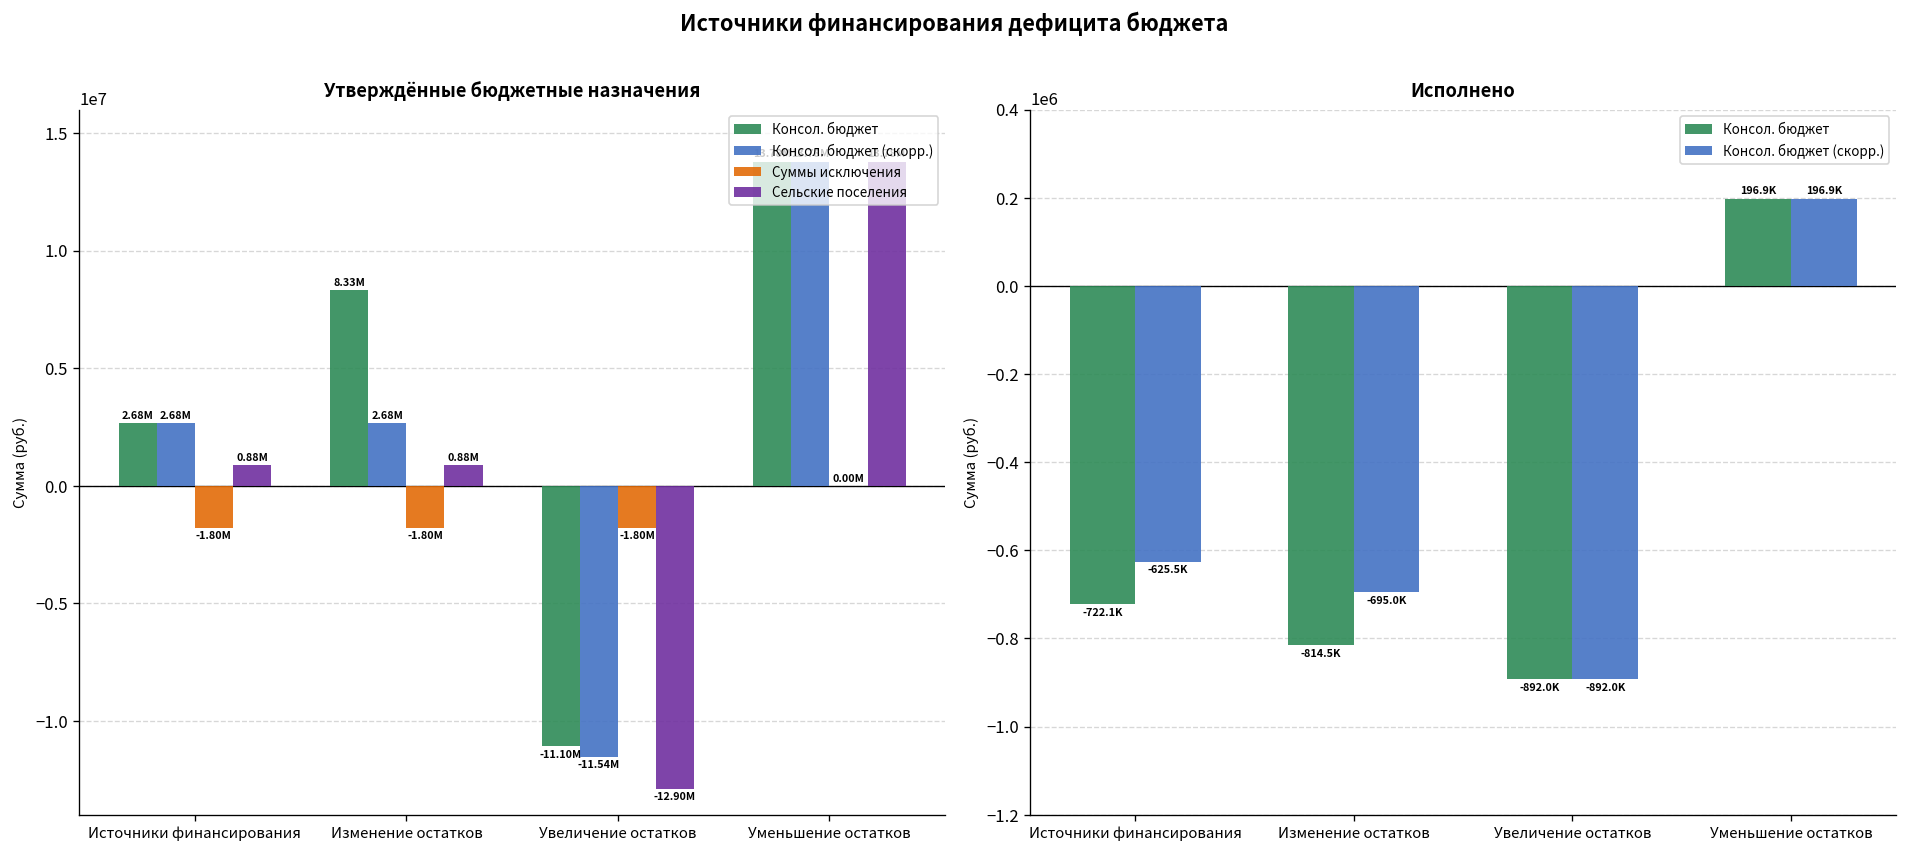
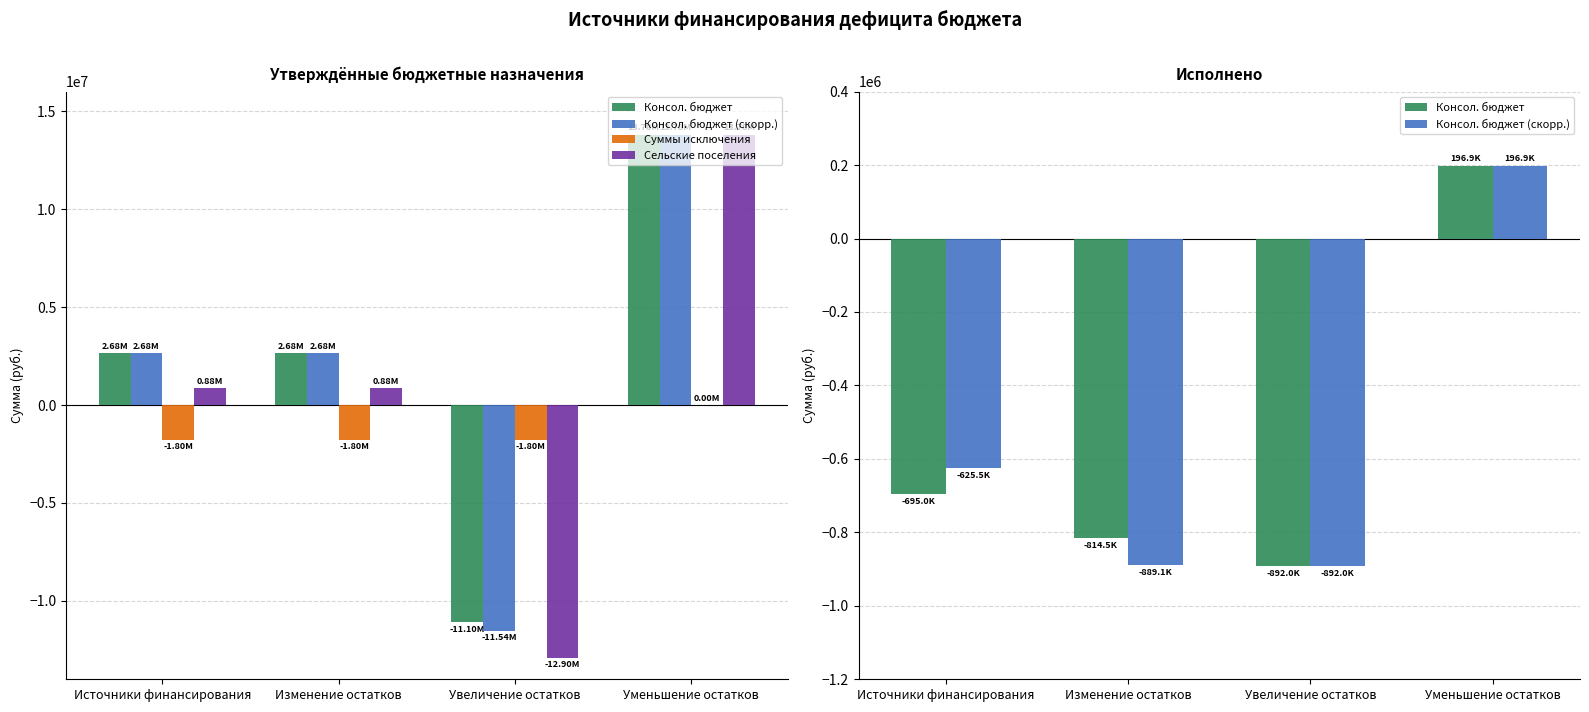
Утверждённые бюджетные назначения, Консол. бюджет, Изменение остатков: 8.33M -> 2.68M
Исполнено, Консол. бюджет, Источники финансирования: -722.1K -> -695.0K
Исполнено, Консол. бюджет (скорр.), Изменение остатков: -695.0K -> -889.1K
